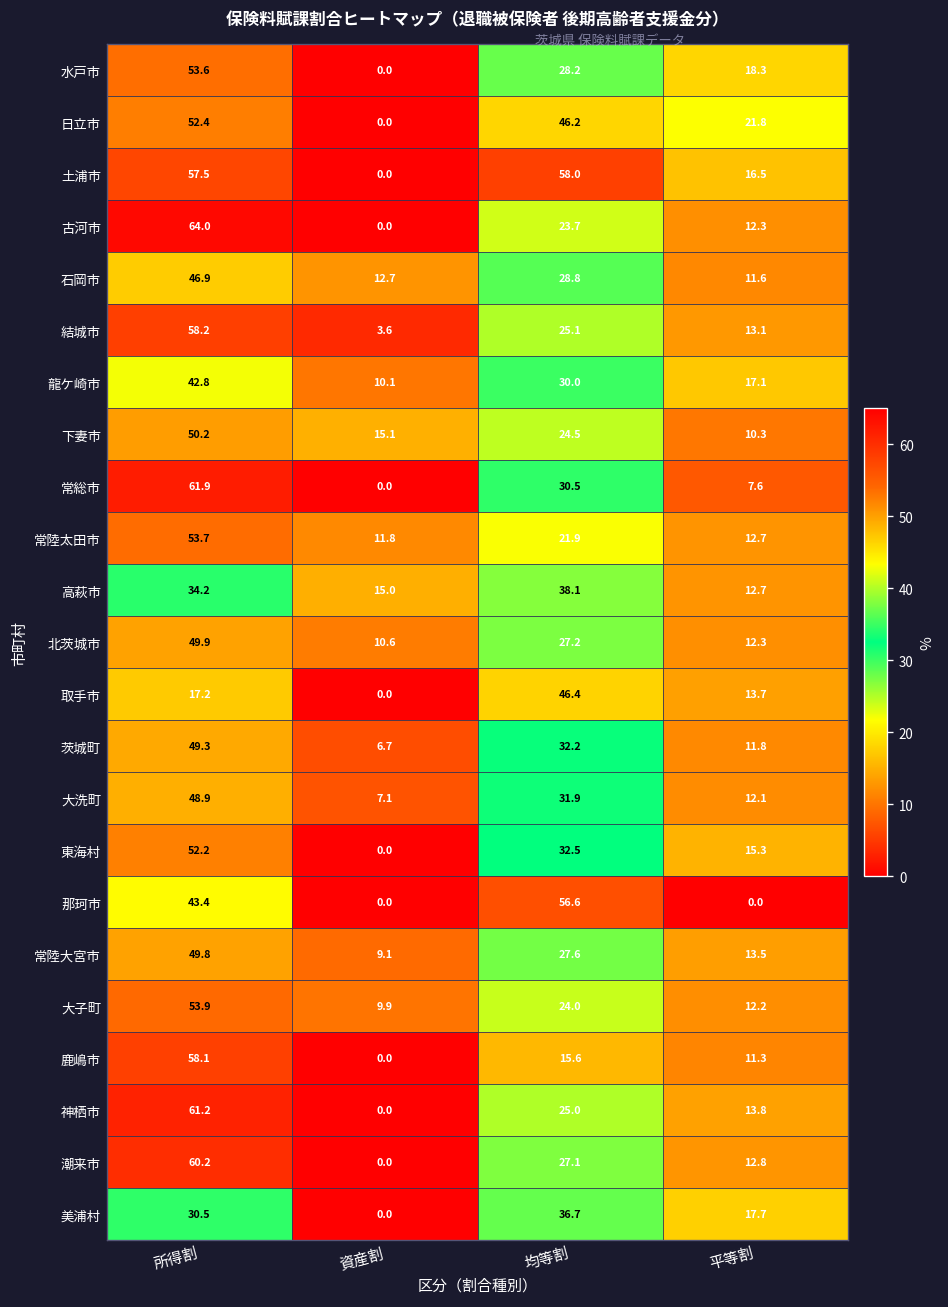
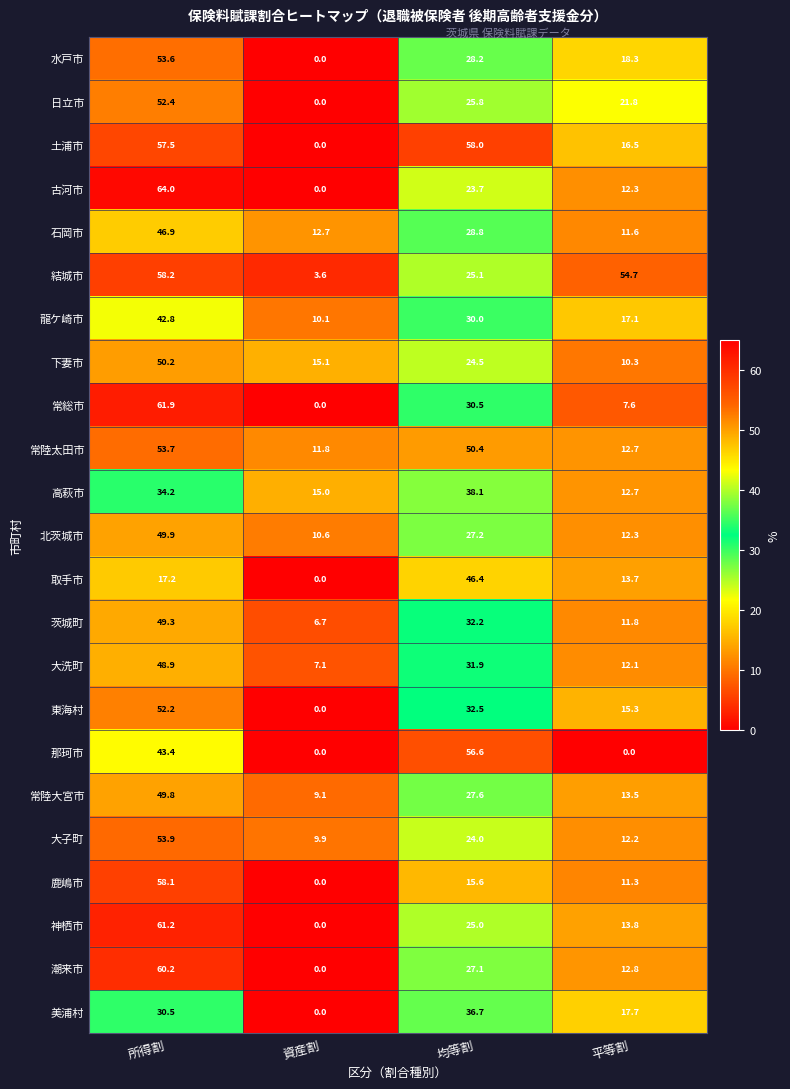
日立市, 均等割: 46.2 -> 25.8
結城市, 平等割: 13.1 -> 54.7
常陸太田市, 均等割: 21.9 -> 50.4
